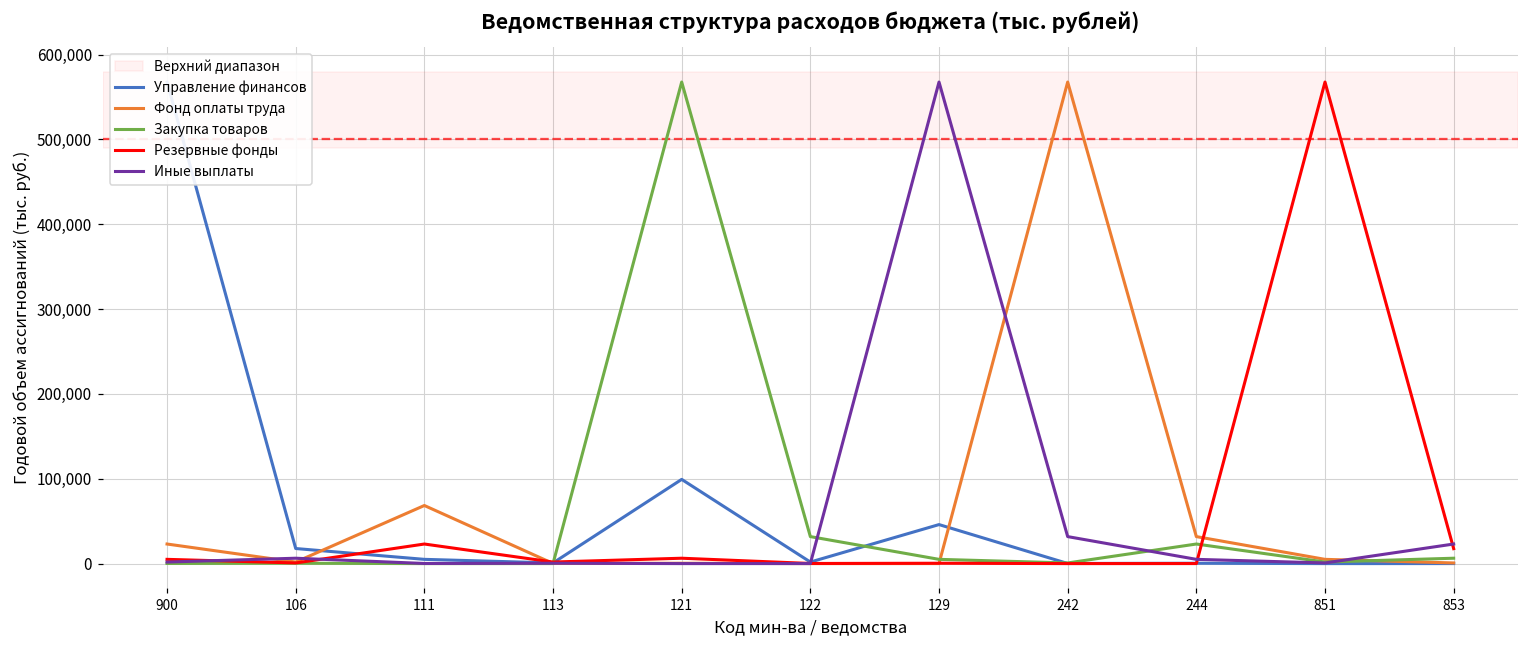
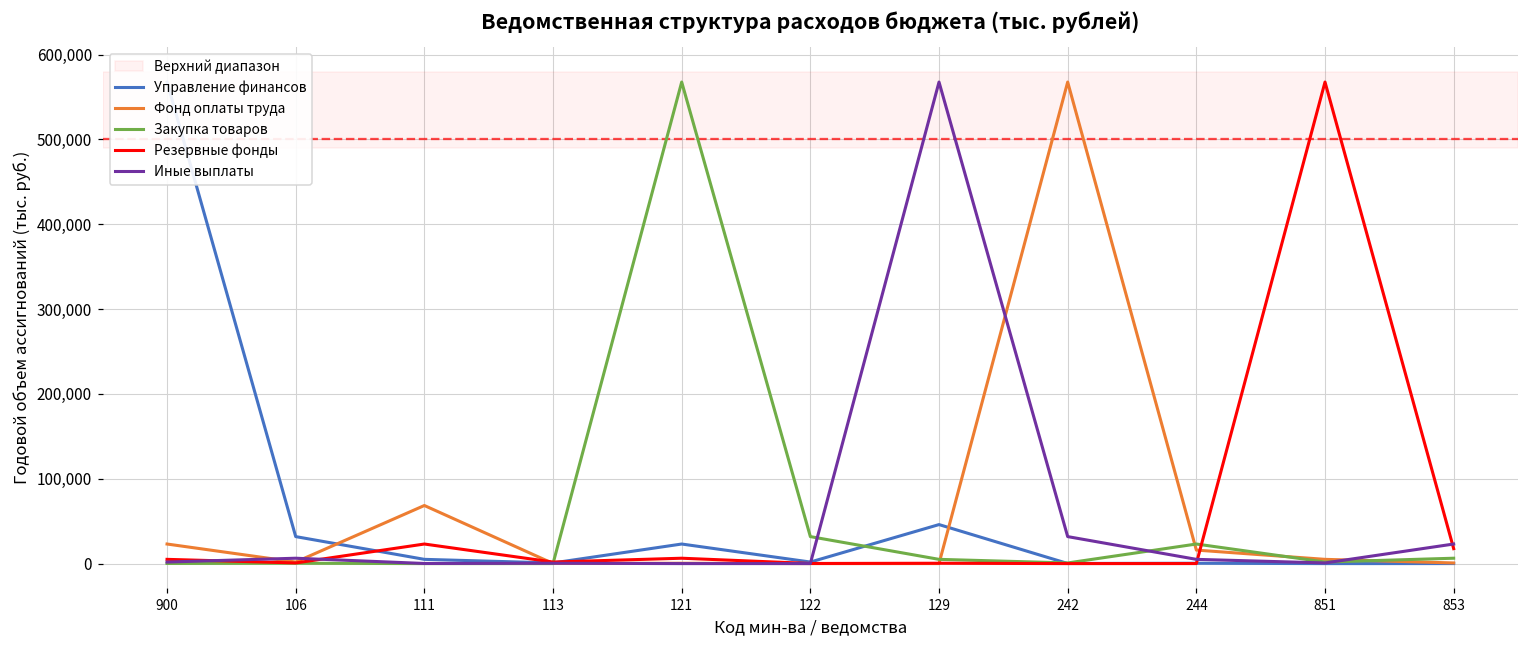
Управление финансов, 106: 20,000 -> 30,000
Управление финансов, 121: 100,000 -> 20,000
Фонд оплаты труда, 244: 30,000 -> 20,000
